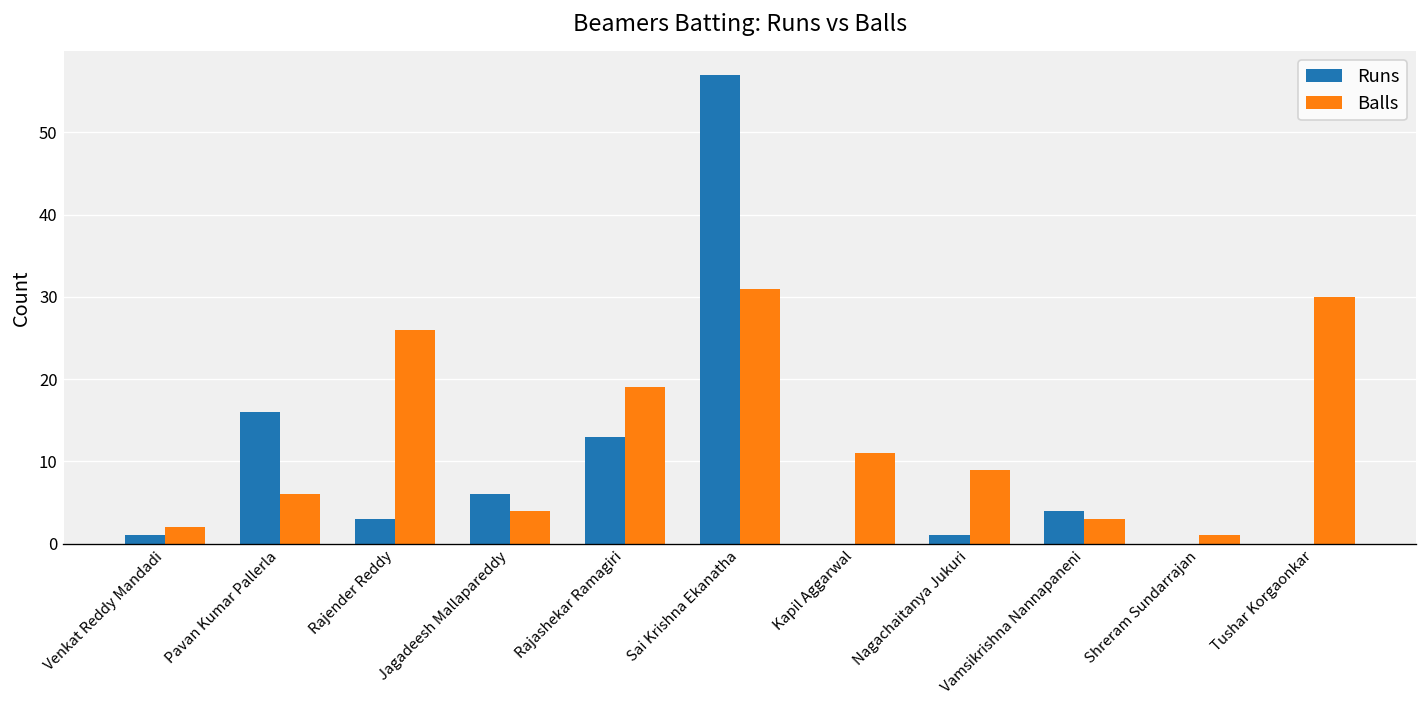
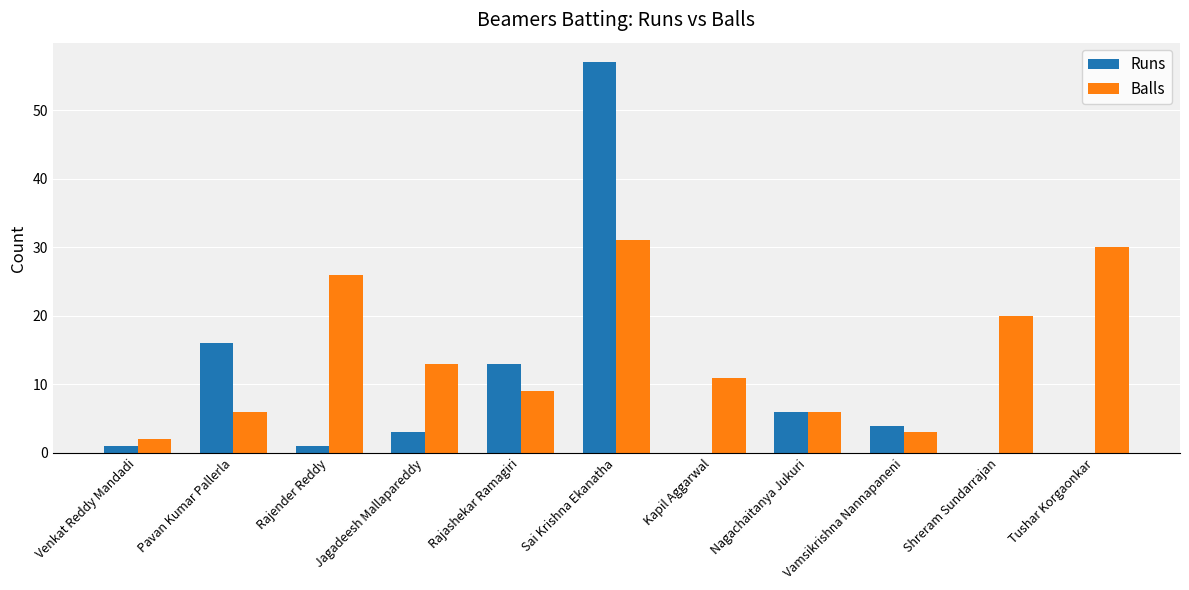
Runs, Rajender Reddy: 3 -> 1
Runs, Jagadeesh Mallapareddy: 6 -> 3
Balls, Jagadeesh Mallapareddy: 4 -> 13
Balls, Rajashekar Ramagiri: 19 -> 9
Runs, Nagachaitanya Jukuri: 1 -> 6
Balls, Nagachaitanya Jukuri: 9 -> 6
Balls, Shreram Sundarrajan: 1 -> 20
